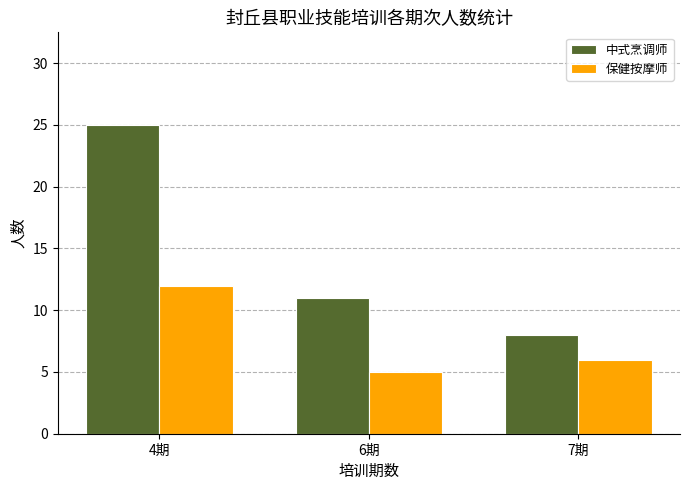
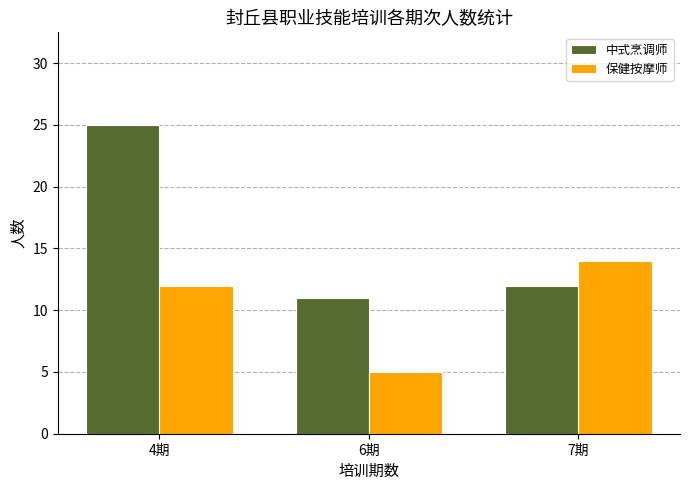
中式烹调师, 7期: 8 -> 12
保健按摩师, 7期: 6 -> 14
